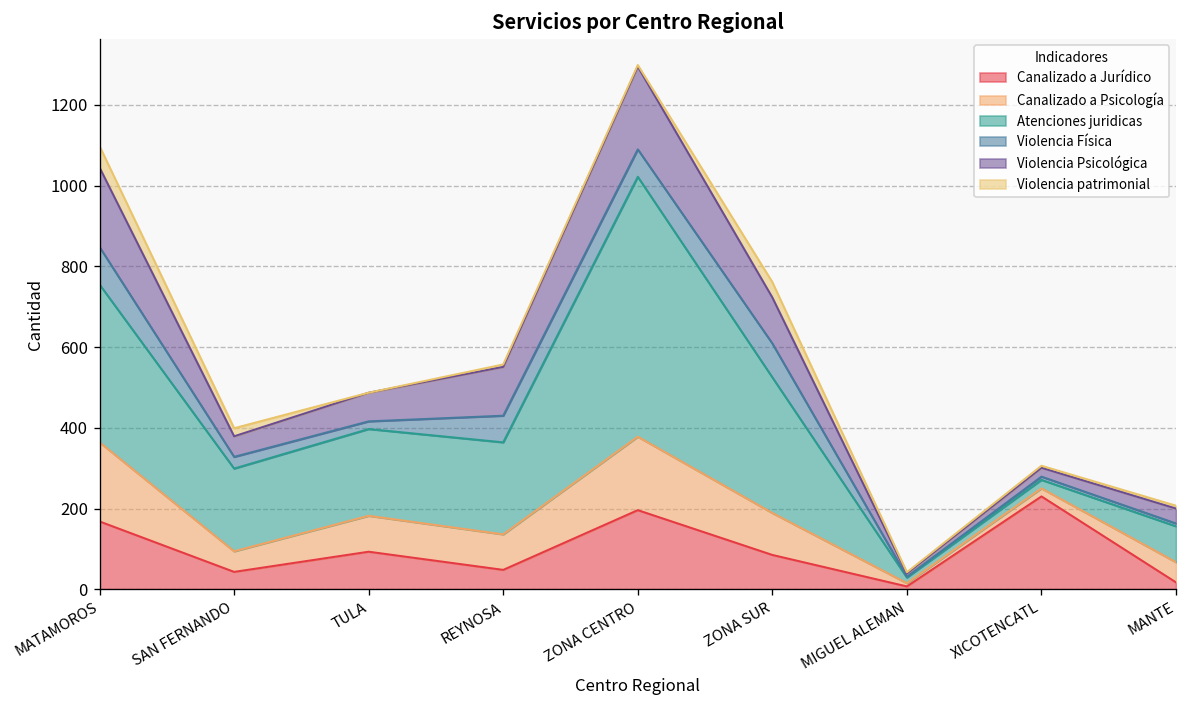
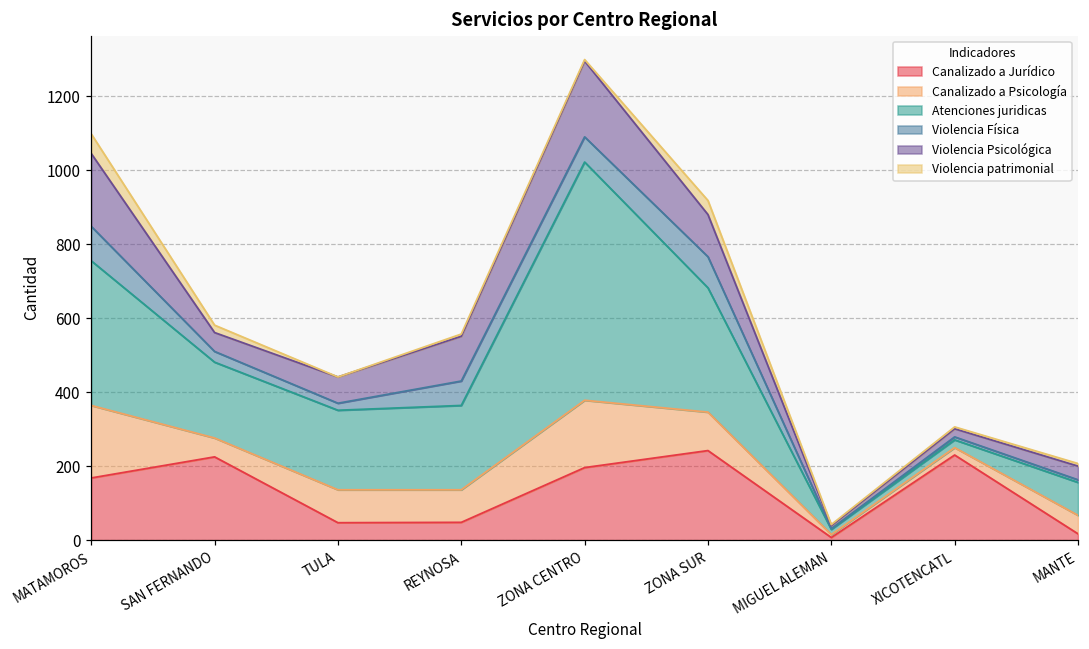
Canalizado a Jurídico, SAN FERNANDO: 40 -> 230
Canalizado a Jurídico, TULA: 90 -> 50
Canalizado a Jurídico, ZONA SUR: 90 -> 240
